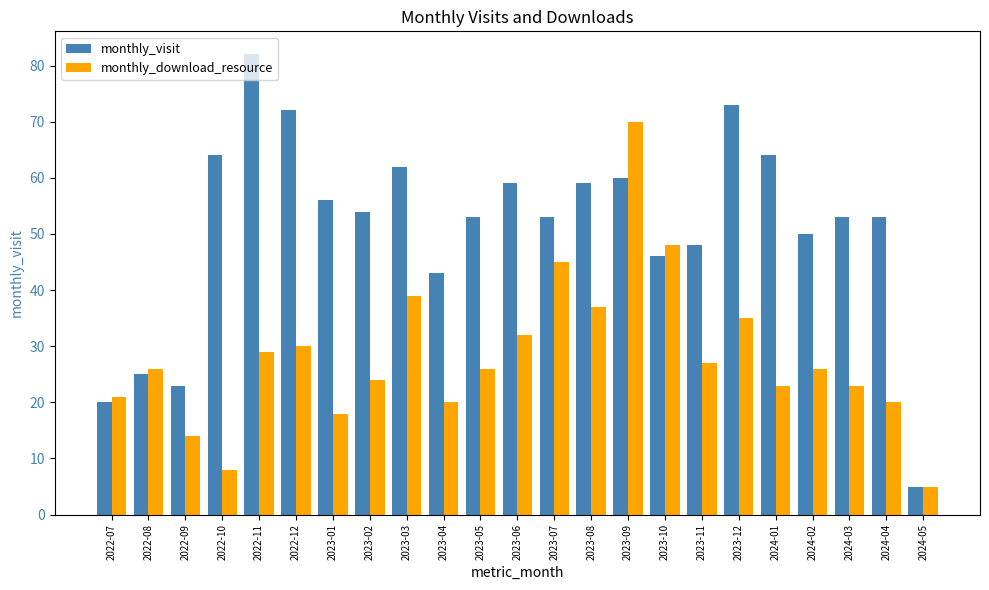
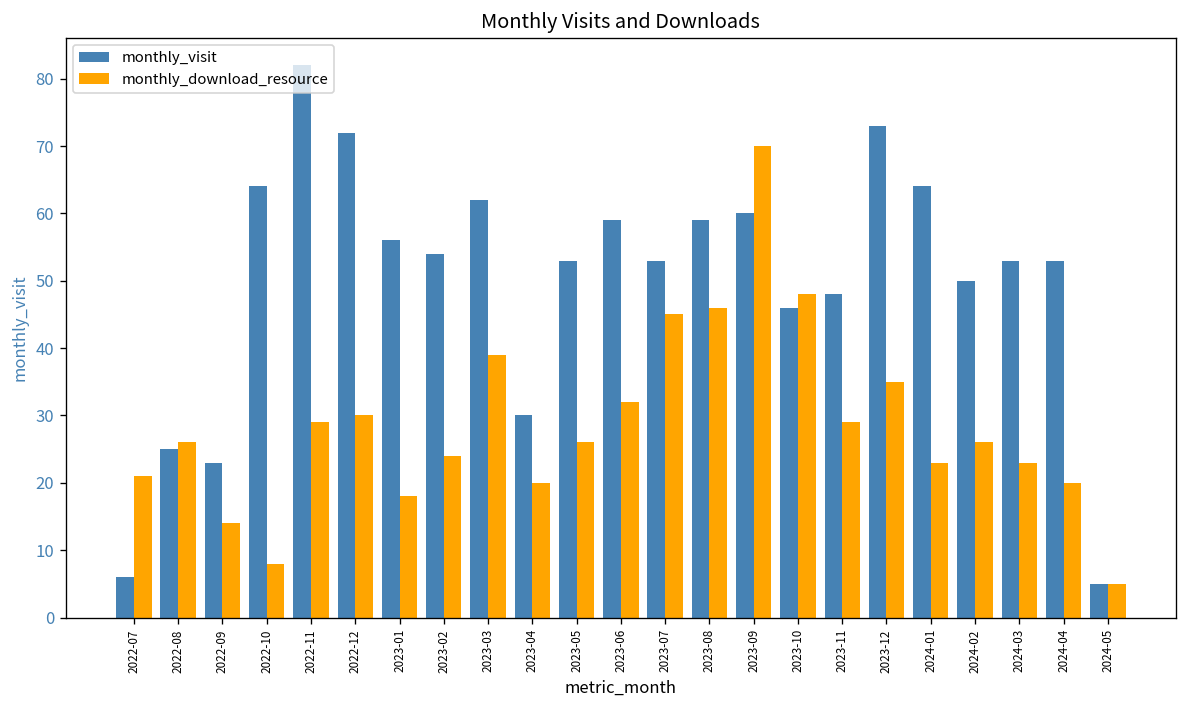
monthly_visit, 2022-07: 20 -> 6
monthly_visit, 2023-04: 43 -> 30
monthly_download_resource, 2023-08: 37 -> 46
monthly_download_resource, 2023-11: 27 -> 29
